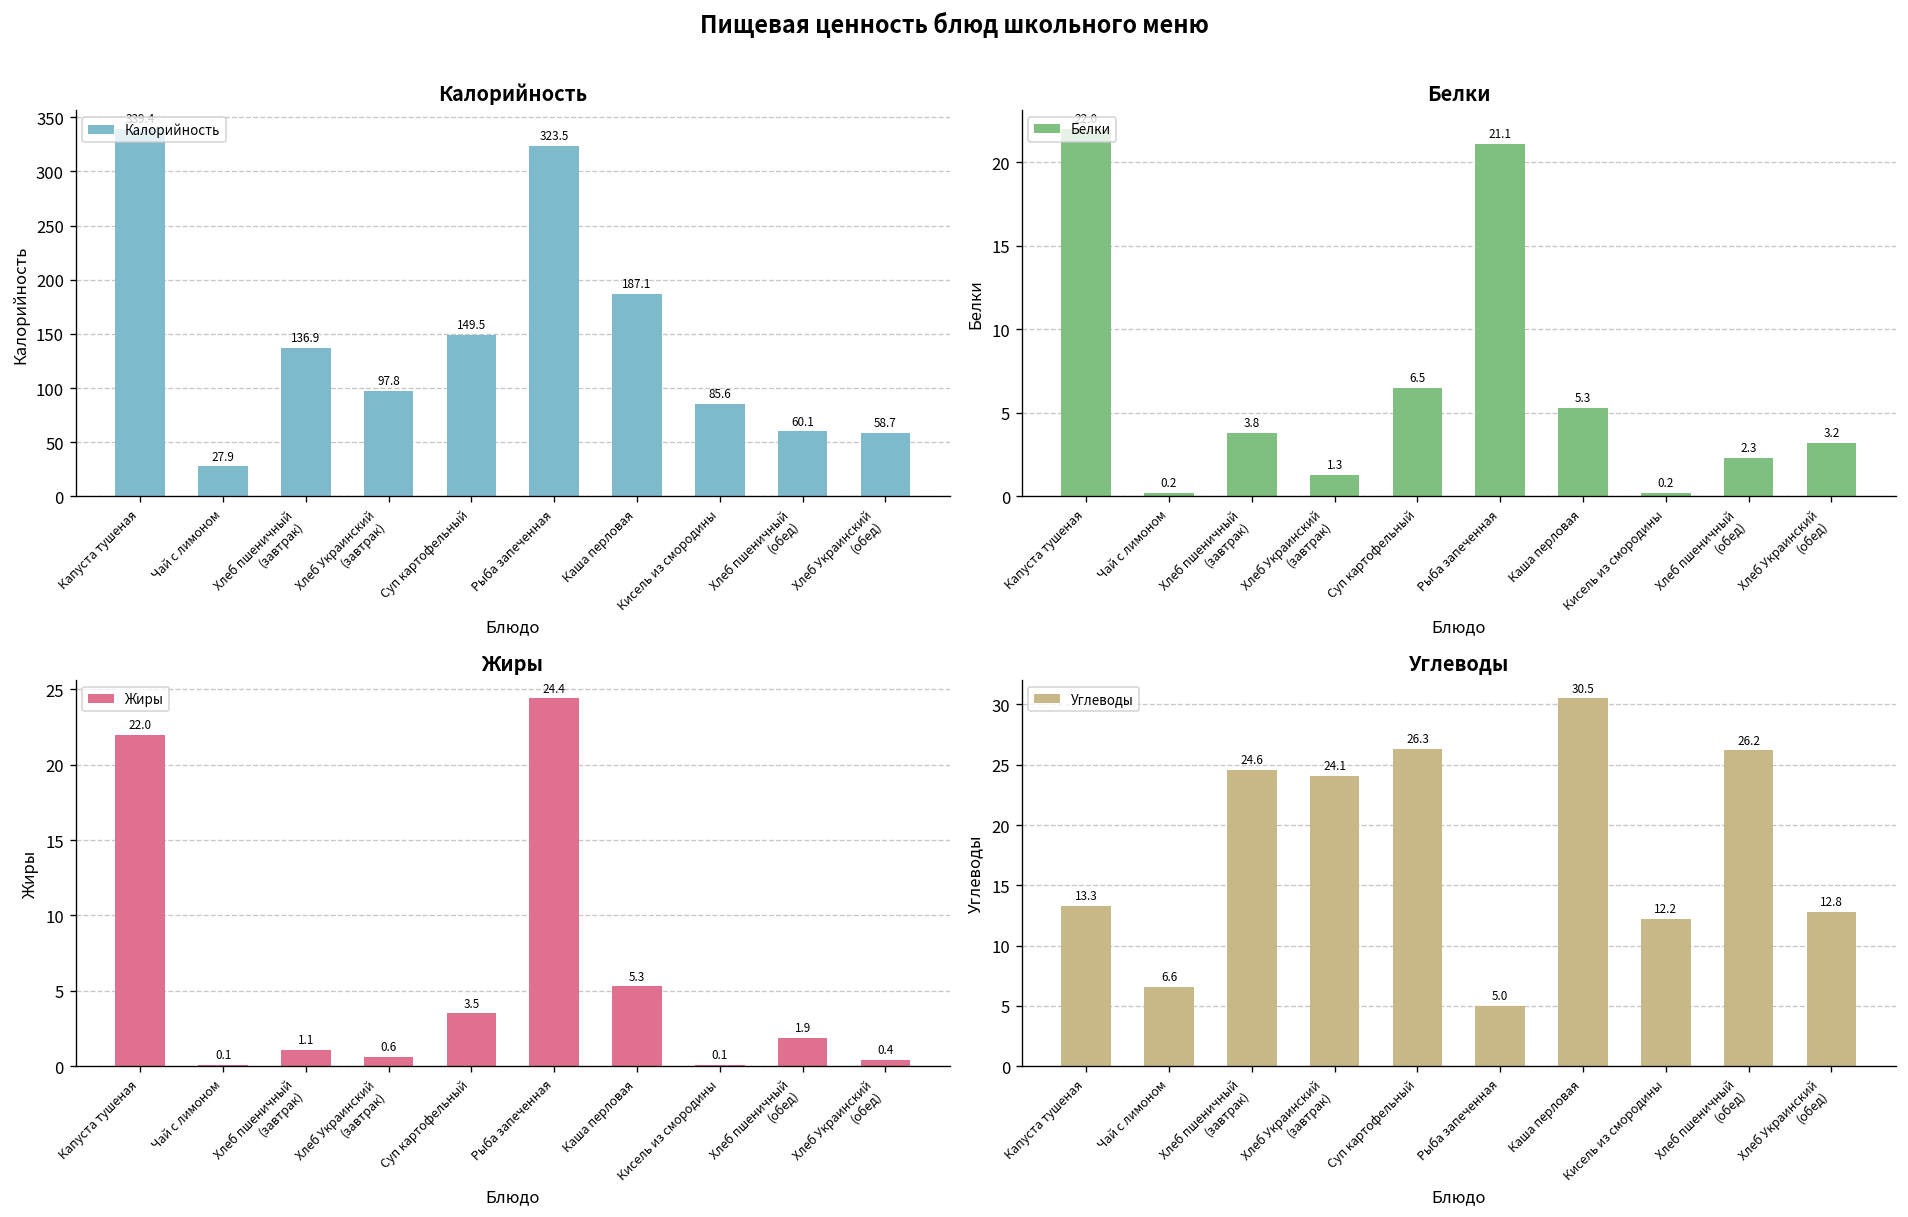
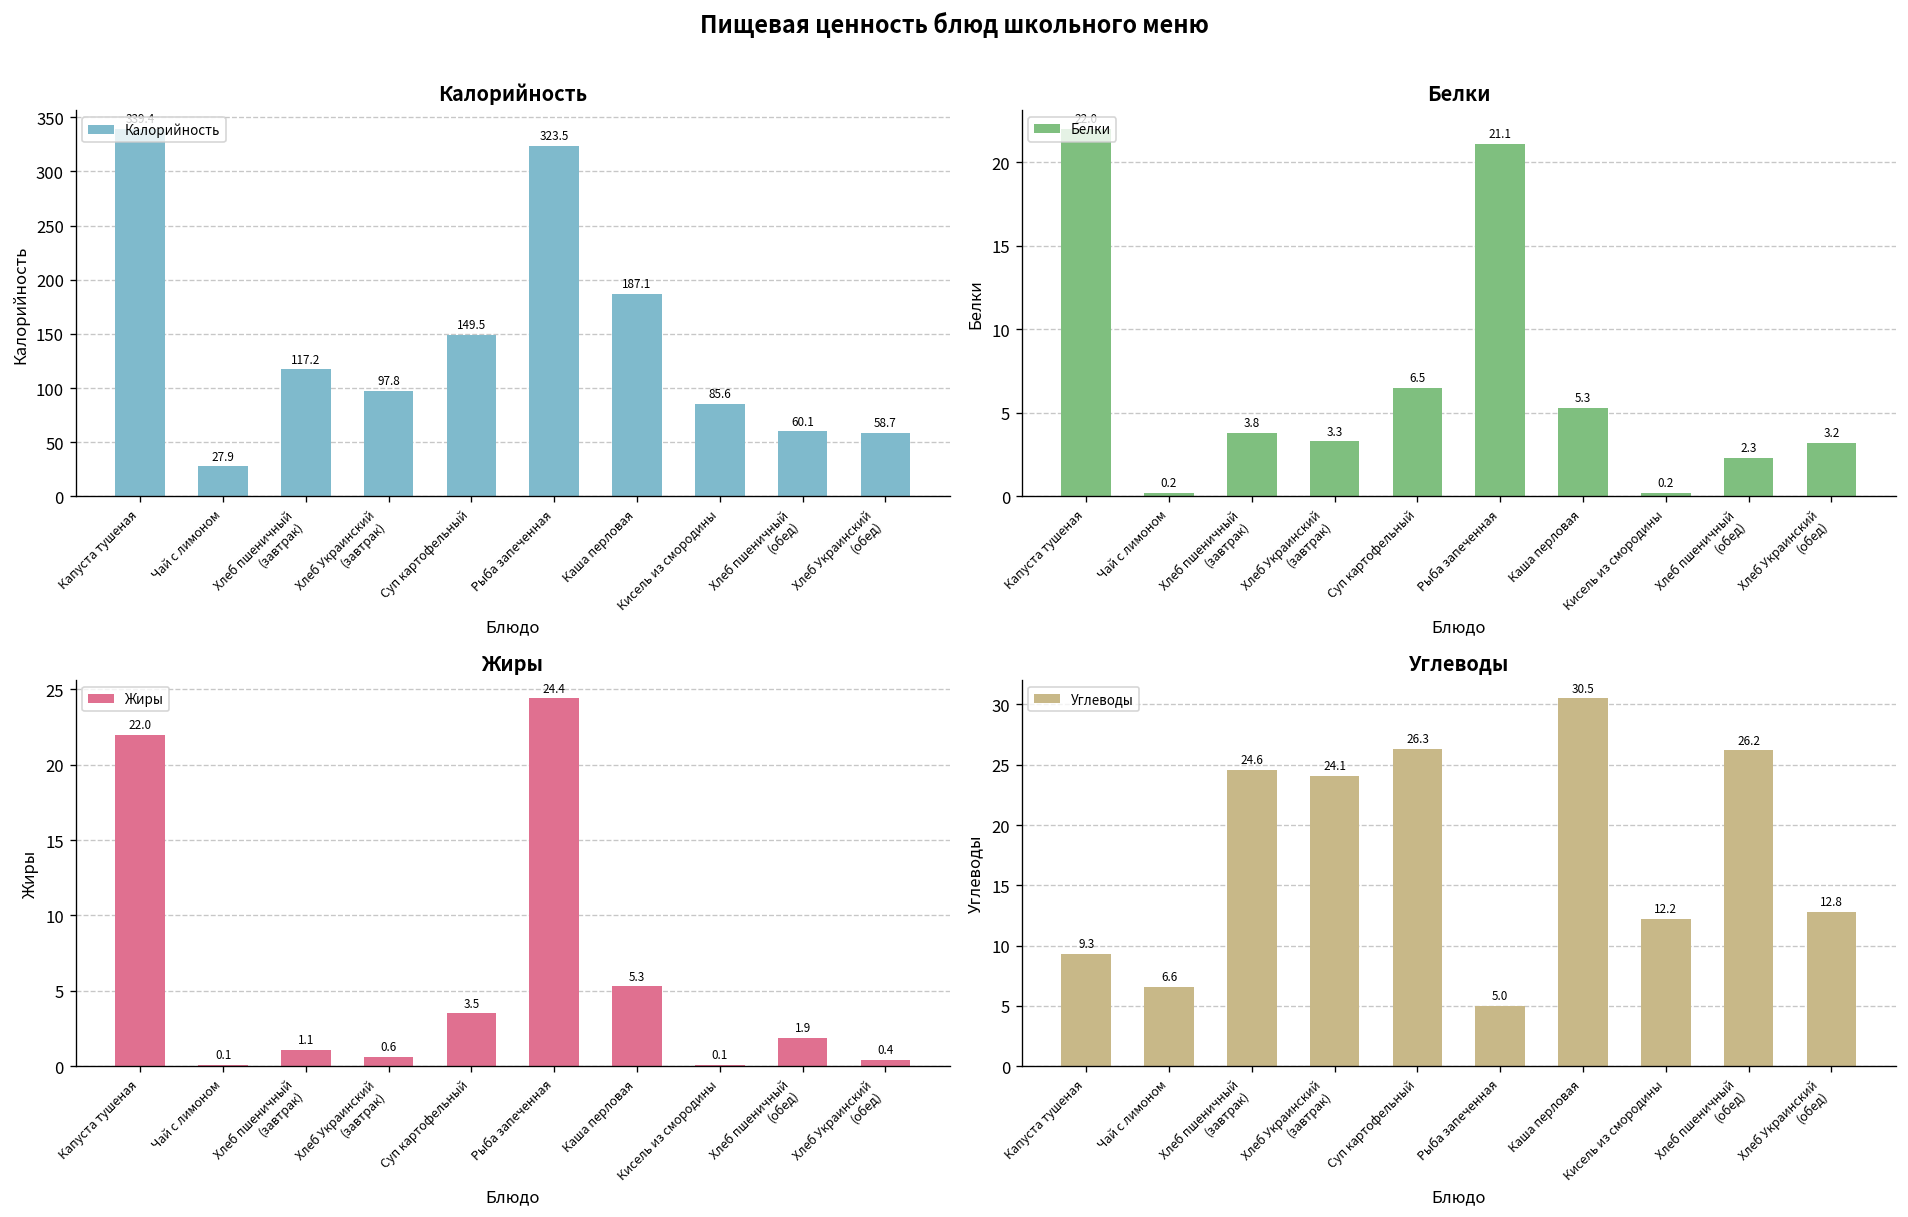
Калорийность, Хлеб пшеничный (завтрак): 136.9 -> 117.2
Белки, Хлеб Украинский (завтрак): 1.3 -> 3.3
Углеводы, Капуста тушеная: 13.3 -> 9.3
